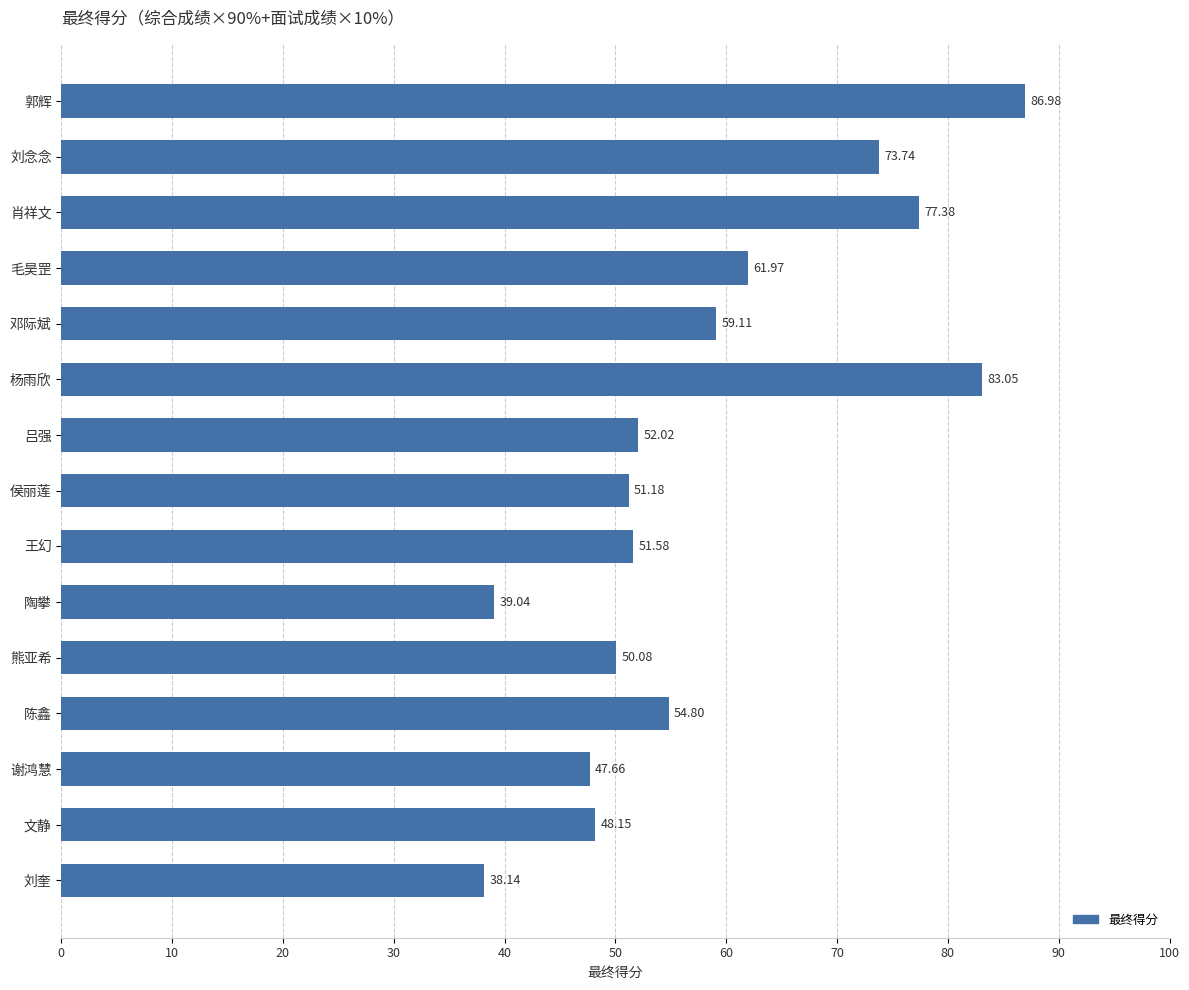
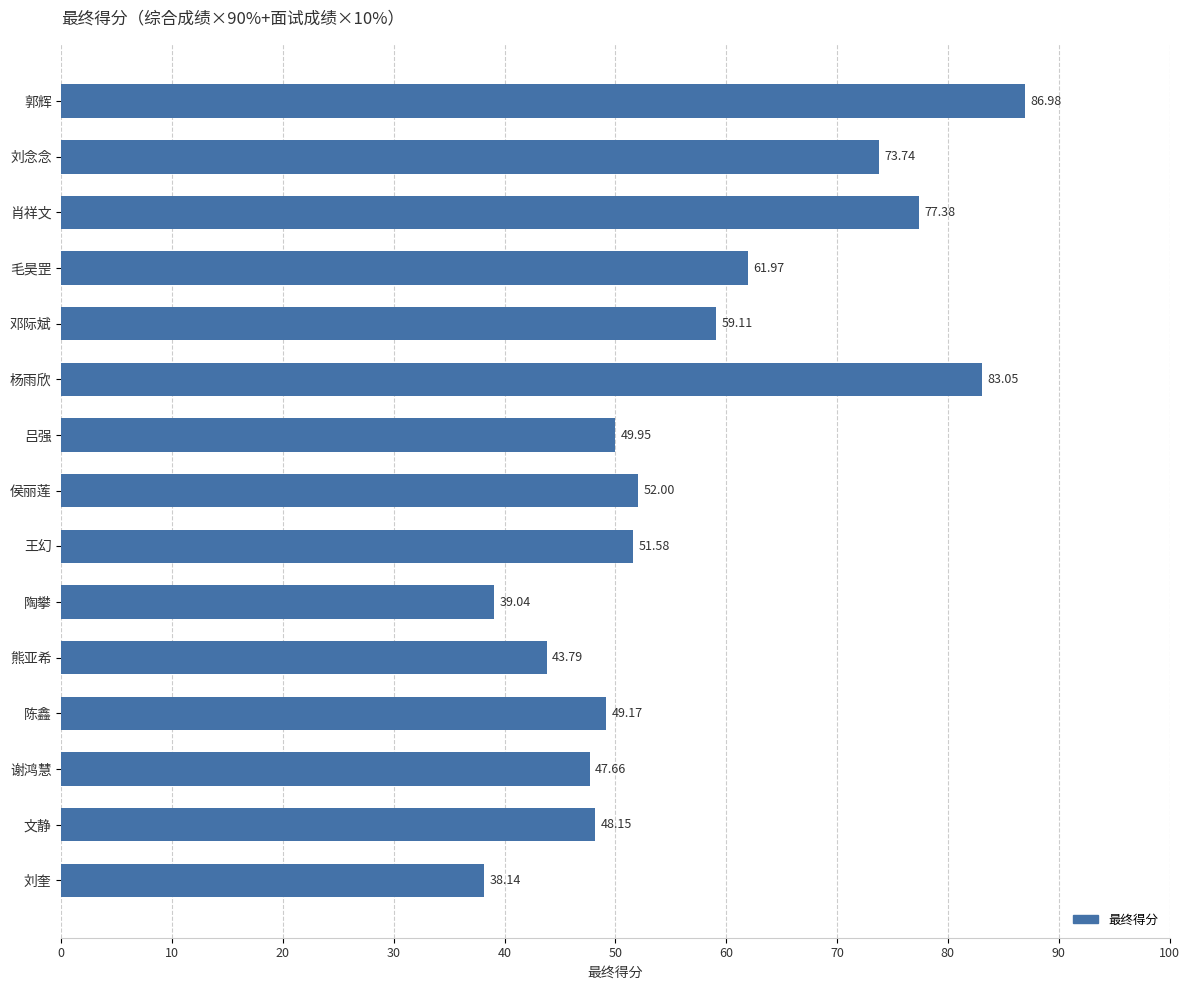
吕强: 52.02 -> 49.95
侯丽莲: 51.18 -> 52.00
熊亚希: 50.08 -> 43.79
陈鑫: 54.80 -> 49.17
